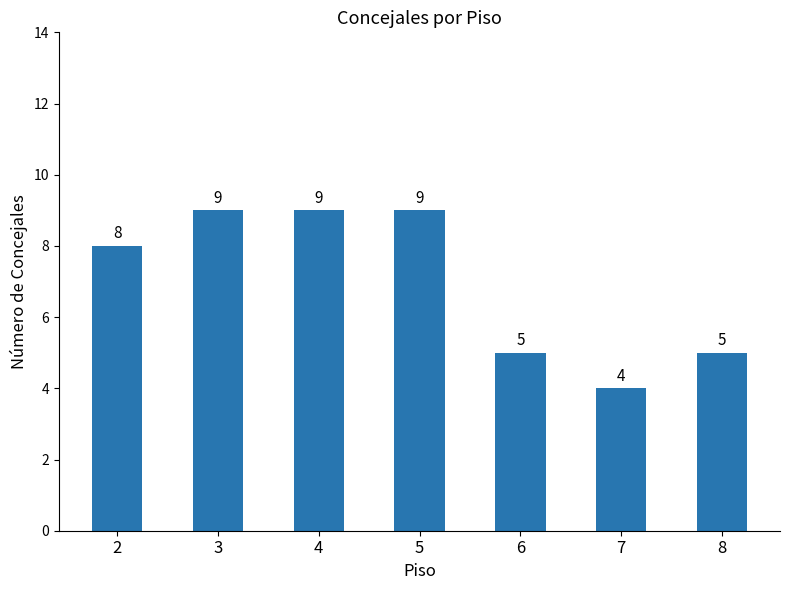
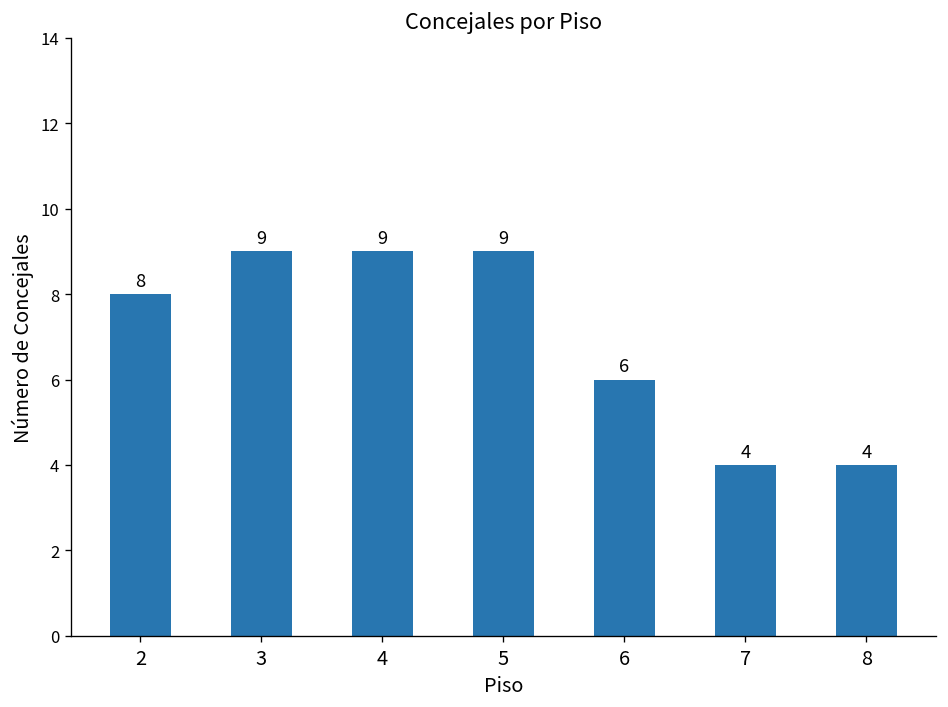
6: 5 -> 6
8: 5 -> 4
